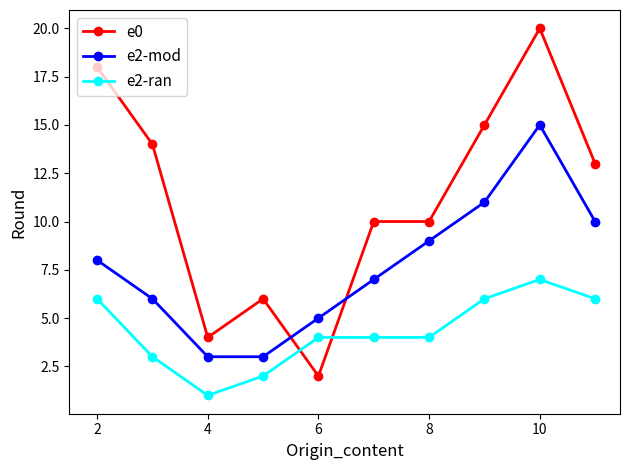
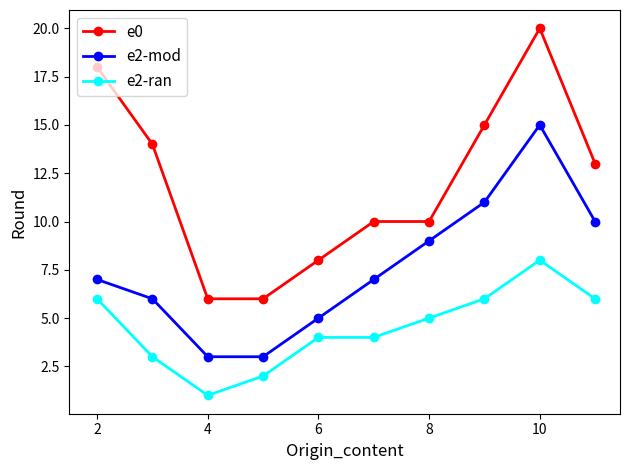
e2-mod, 2: 8 -> 7
e0, 4: 4 -> 6
e0, 6: 2 -> 8
e2-ran, 8: 4 -> 5
e2-ran, 10: 7 -> 8
